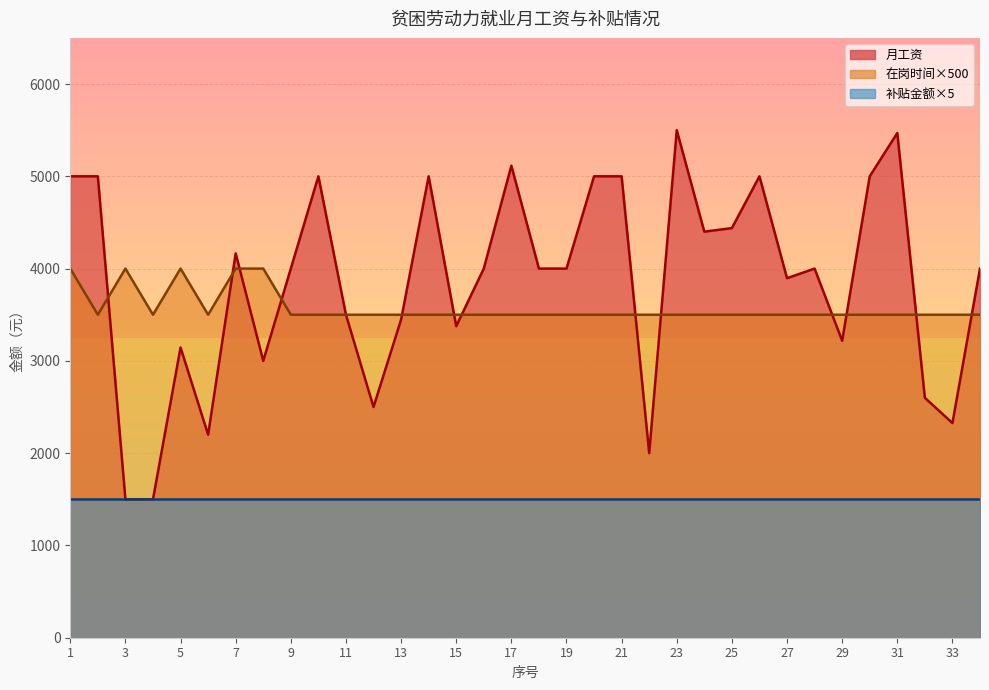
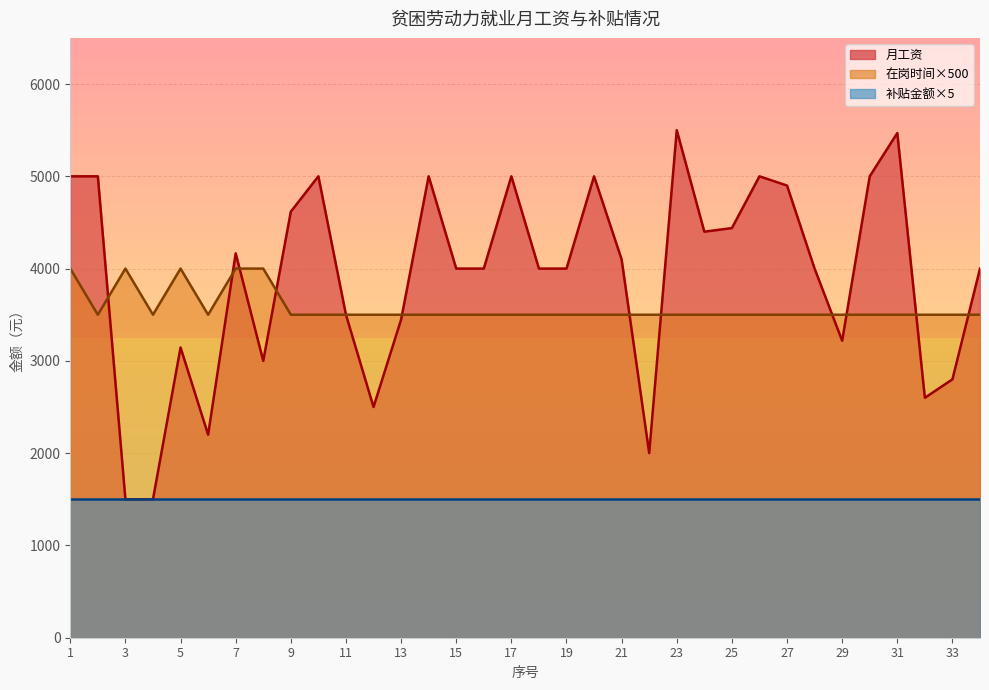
月工资, 9: 4000 -> 4600
月工资, 15: 3400 -> 4000
月工资, 17: 5100 -> 5000
月工资, 21: 5000 -> 4100
月工资, 27: 3900 -> 4900
月工资, 33: 2300 -> 2800
